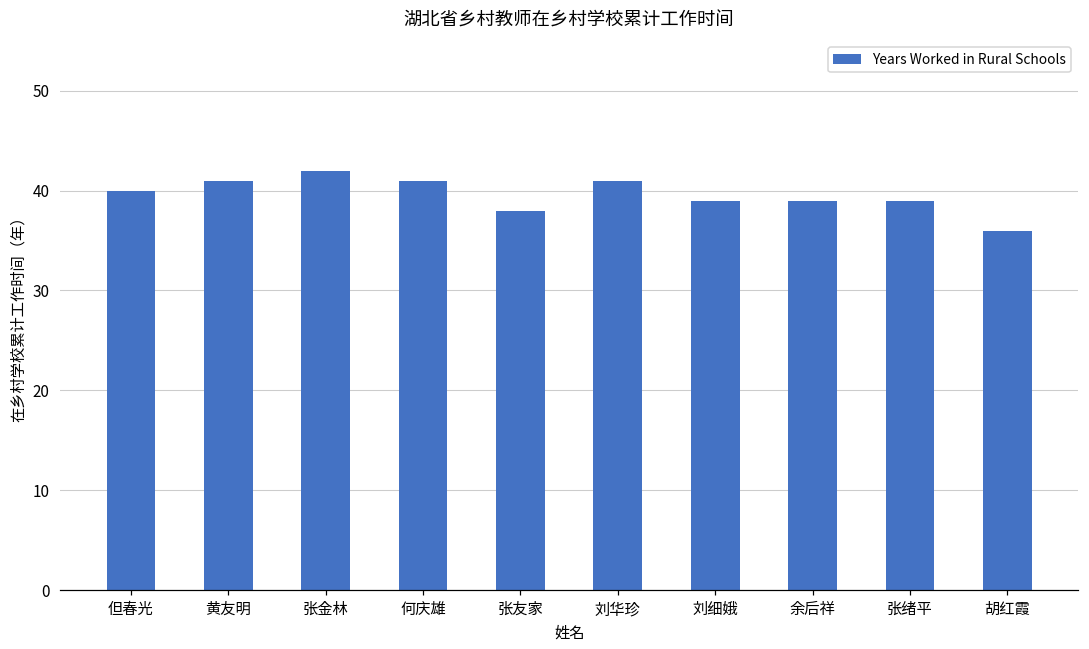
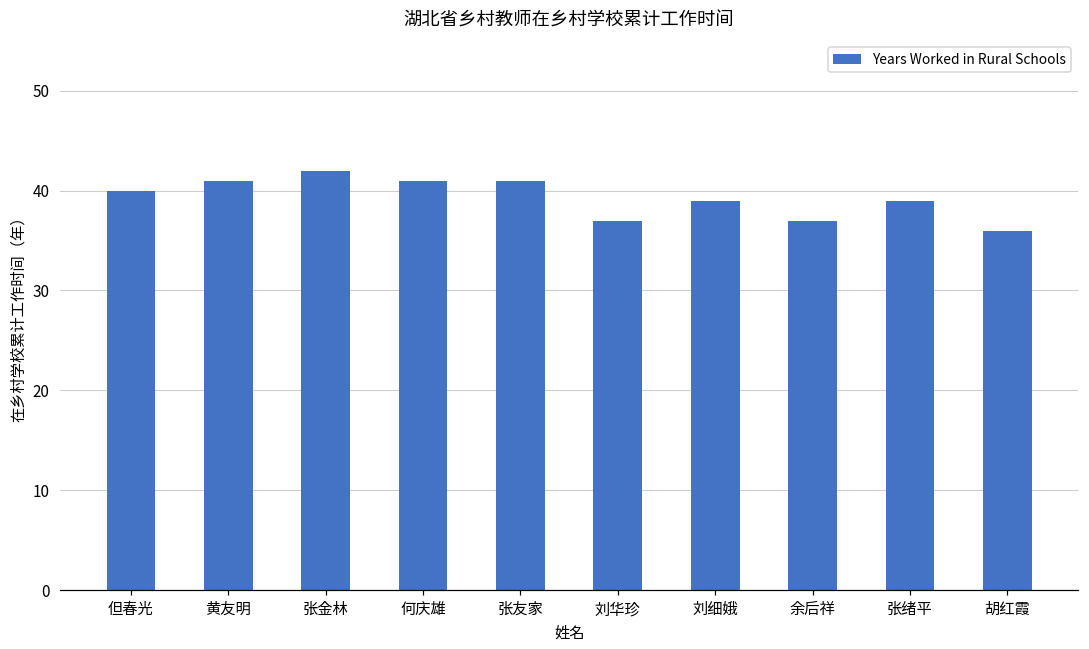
张友家: 38 -> 41
刘华珍: 41 -> 37
余后祥: 39 -> 37
